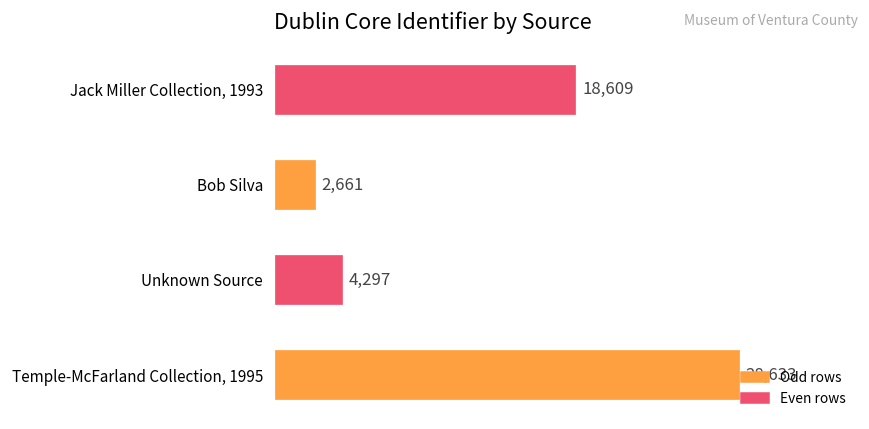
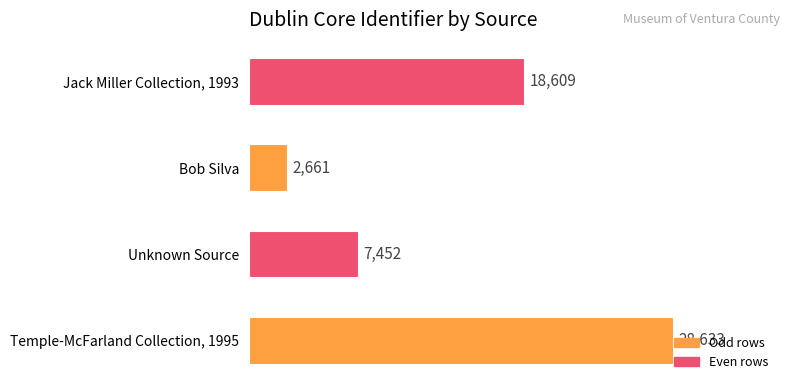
Unknown Source: 4,297 -> 7,452
